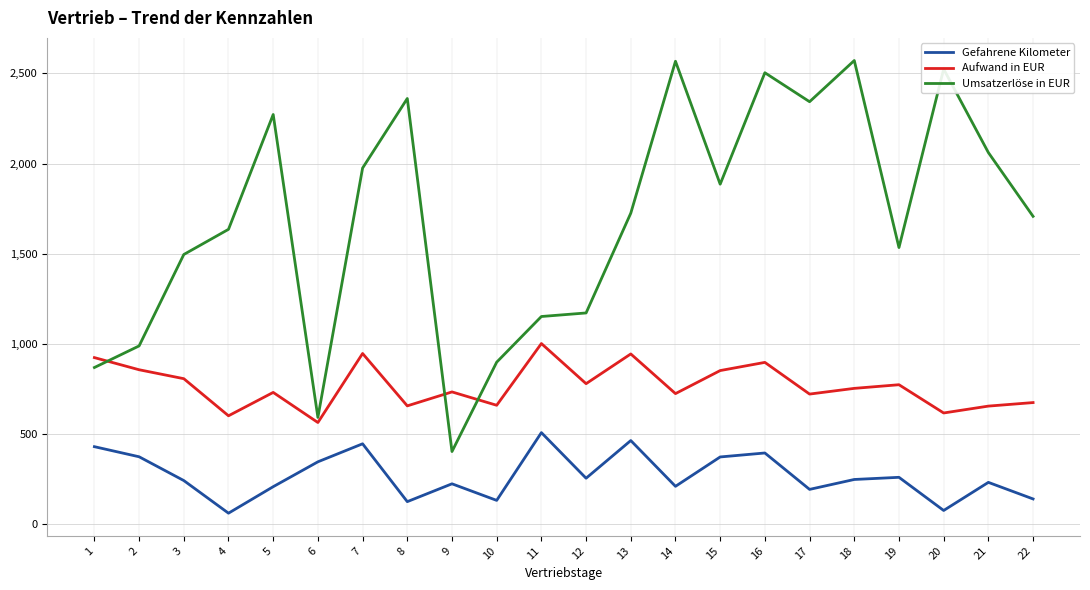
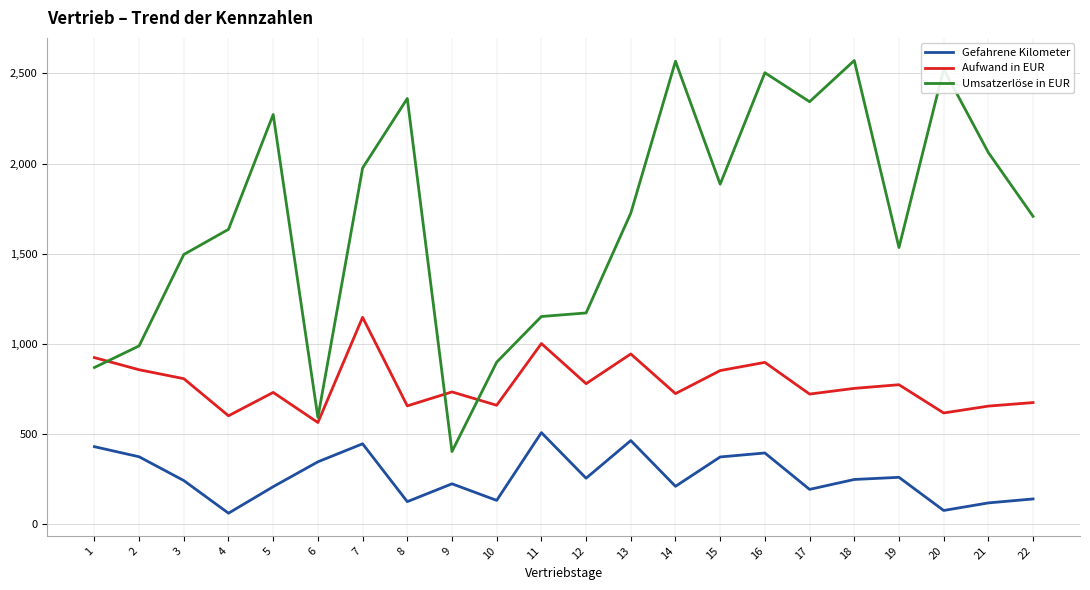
Aufwand in EUR, 7: 950 -> 1,150
Gefahrene Kilometer, 21: 230 -> 120
